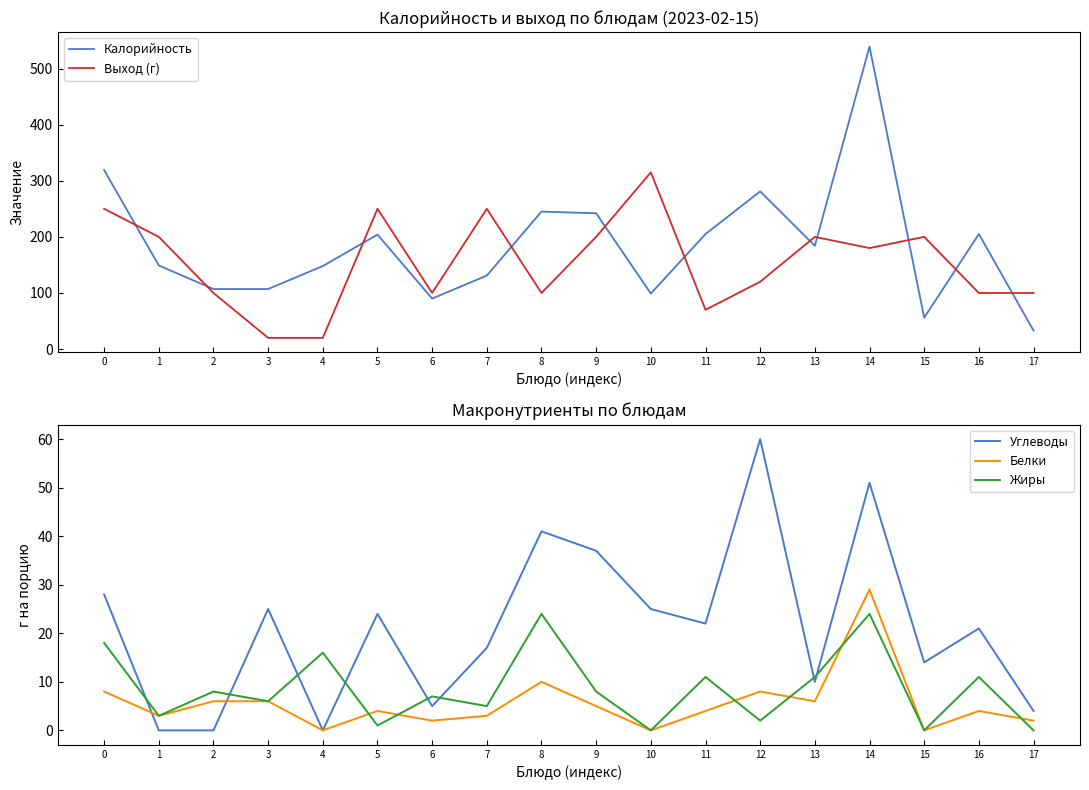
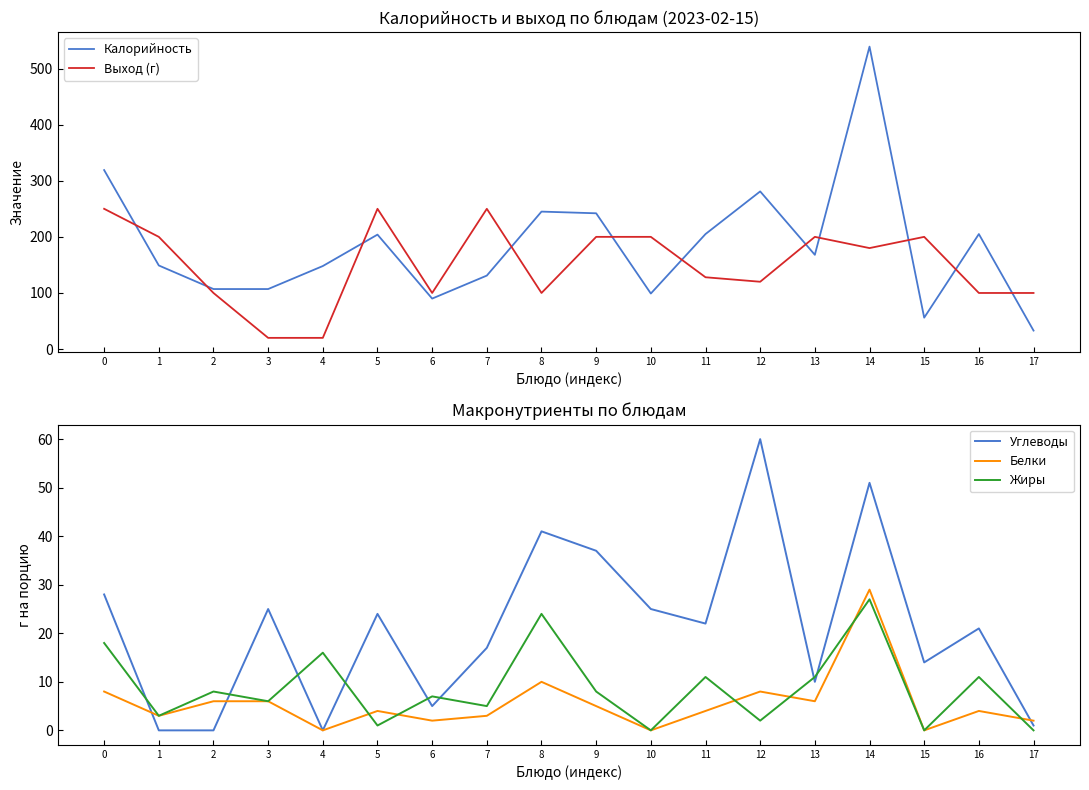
Калорийность и выход по блюдам (2023-02-15), Выход (г), 10: 320 -> 200
Калорийность и выход по блюдам (2023-02-15), Выход (г), 11: 70 -> 130
Калорийность и выход по блюдам (2023-02-15), Калорийность, 13: 180 -> 170
Макронутриенты по блюдам, Жиры, 14: 24 -> 27
Макронутриенты по блюдам, Углеводы, 17: 4 -> 1
